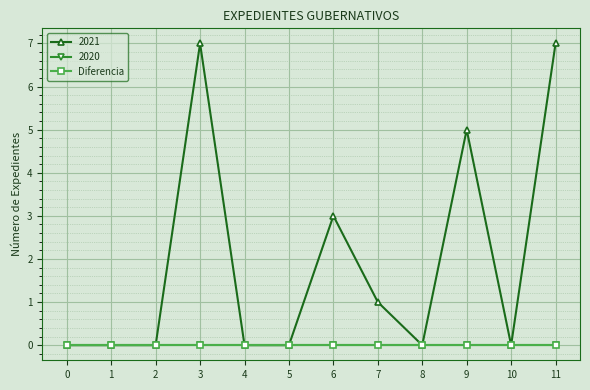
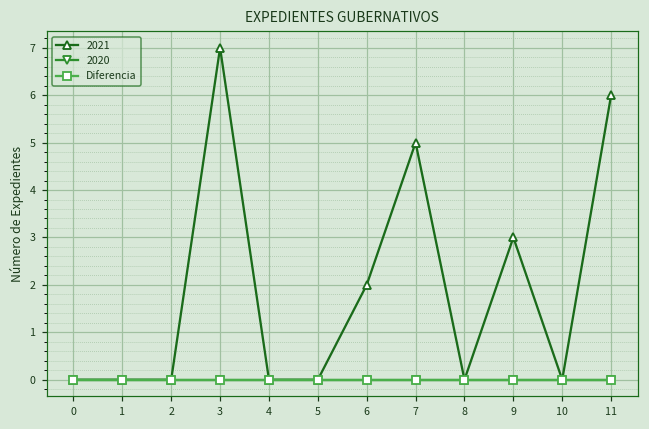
2021, 6: 3 -> 2
2021, 7: 1 -> 5
2021, 9: 5 -> 3
2021, 11: 7 -> 6
